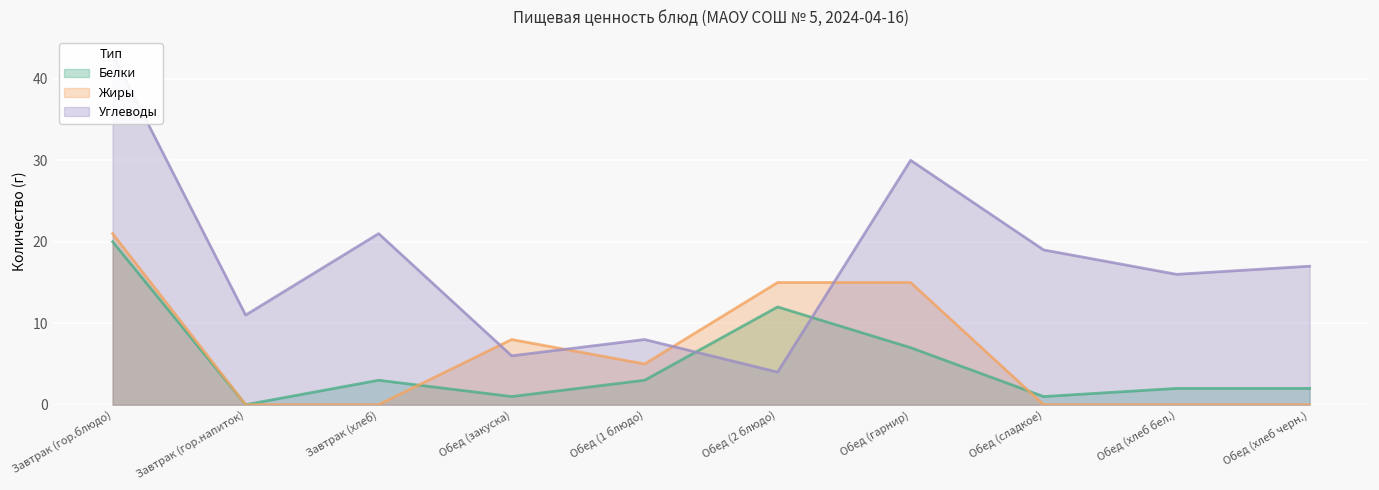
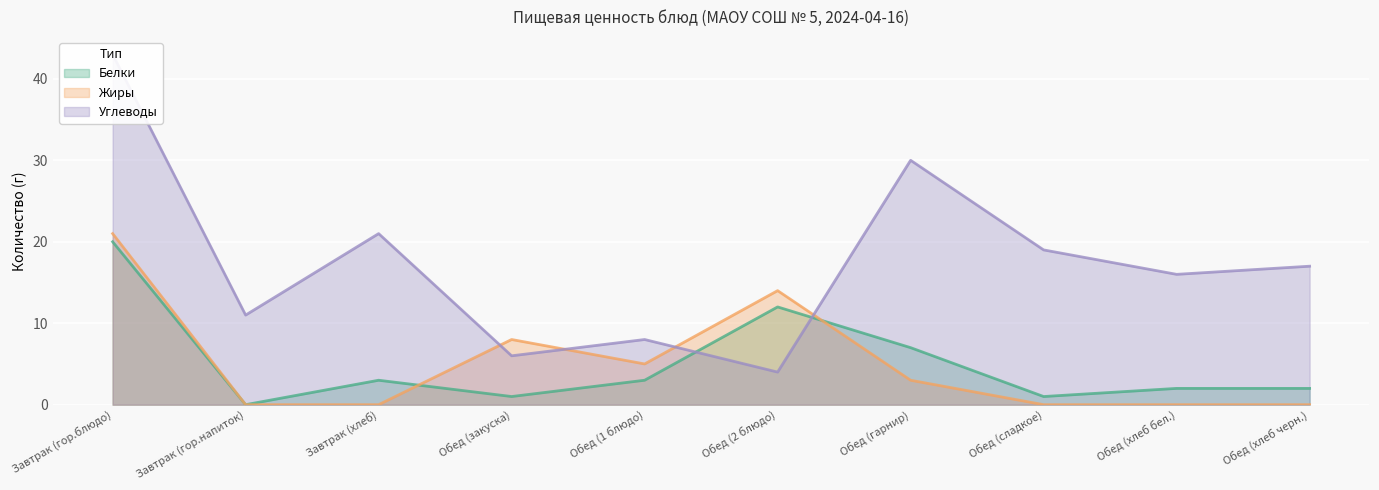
Жиры, Обед (2 блюдо): 15 -> 14
Жиры, Обед (гарнир): 15 -> 3
